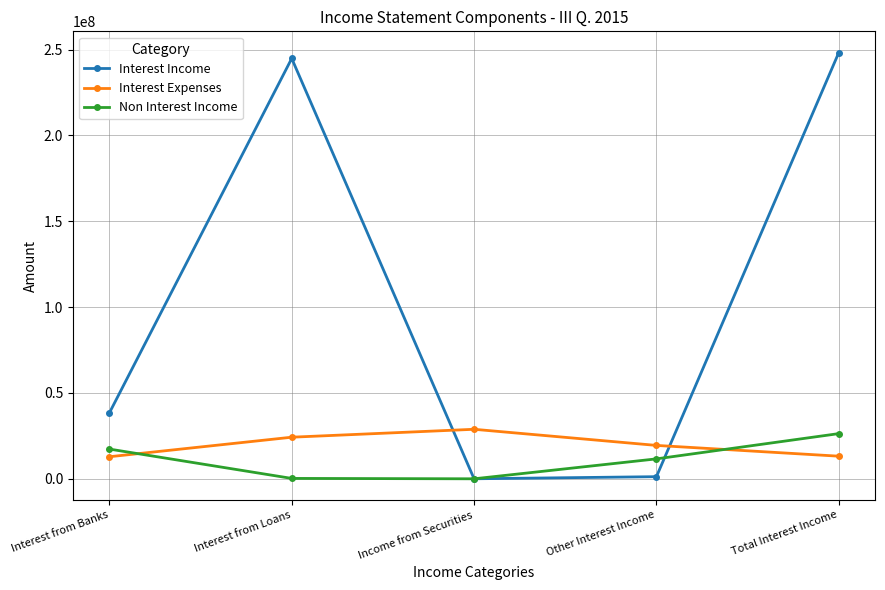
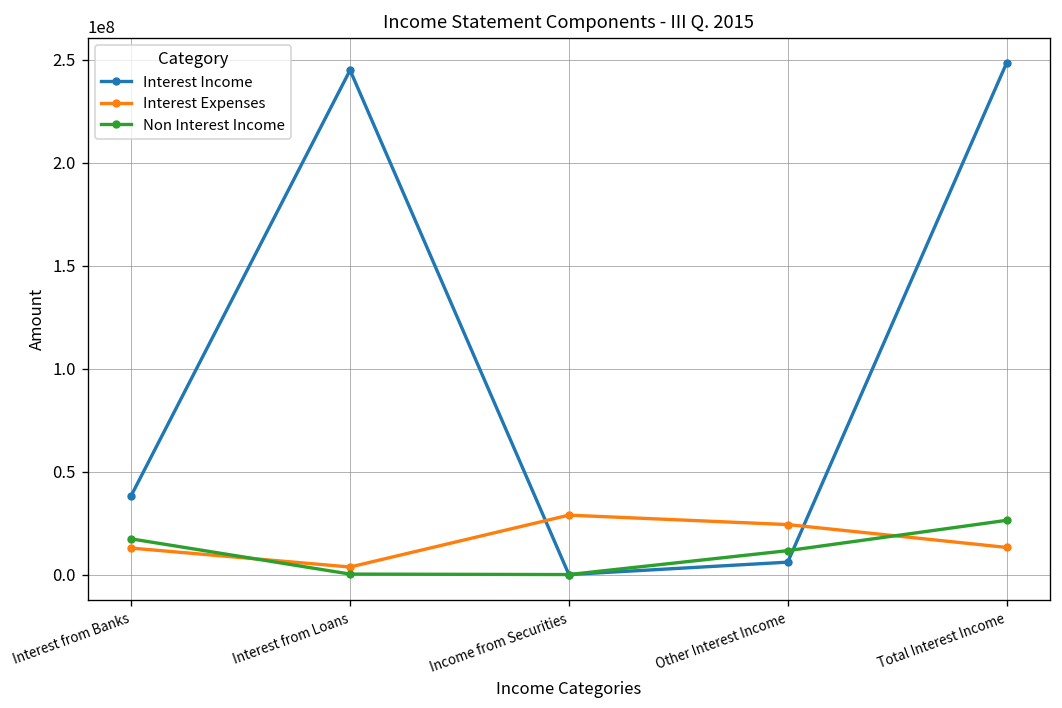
Interest Expenses, Interest from Loans: 24000000 -> 4000000
Interest Income, Other Interest Income: 1000000 -> 6000000
Interest Expenses, Other Interest Income: 19000000 -> 24000000
